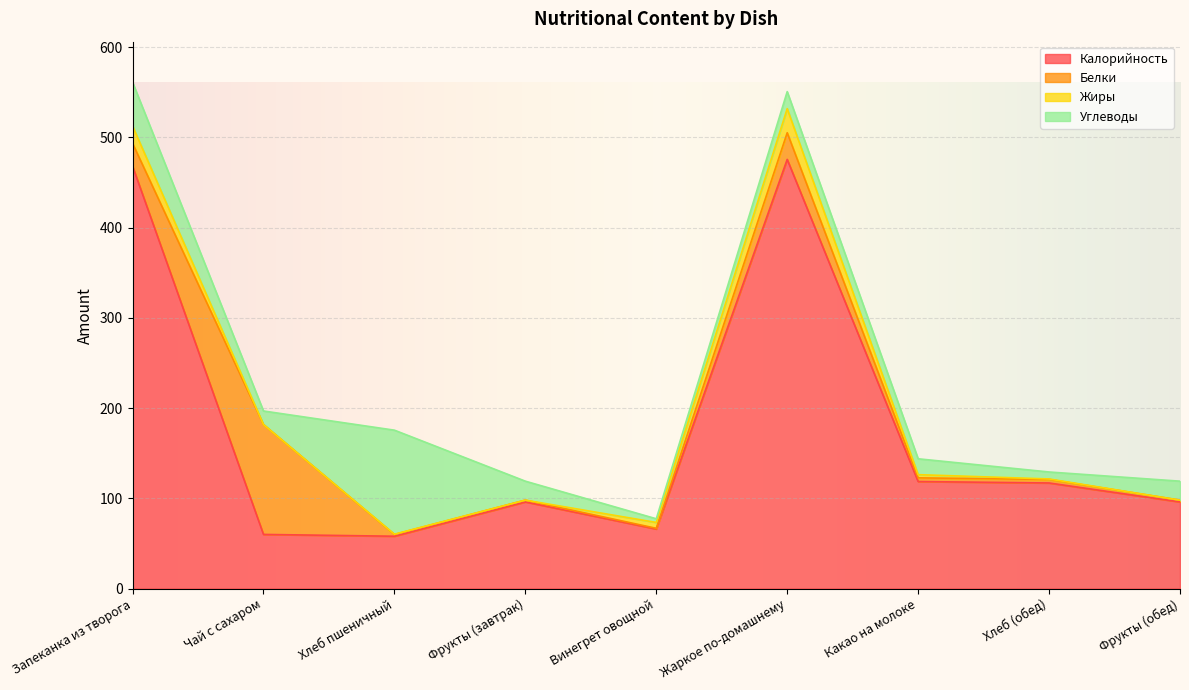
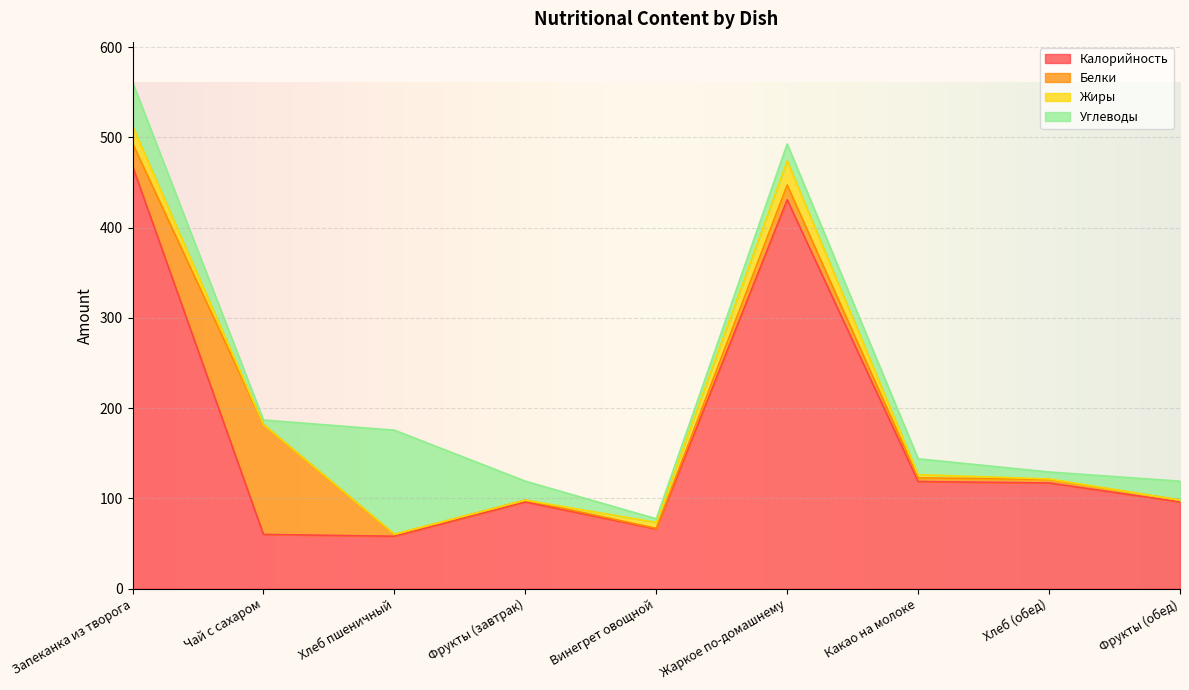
Углеводы, Чай с сахаром: 20 -> 10
Калорийность, Жаркое по-домашнему: 480 -> 430
Белки, Жаркое по-домашнему: 30 -> 20
